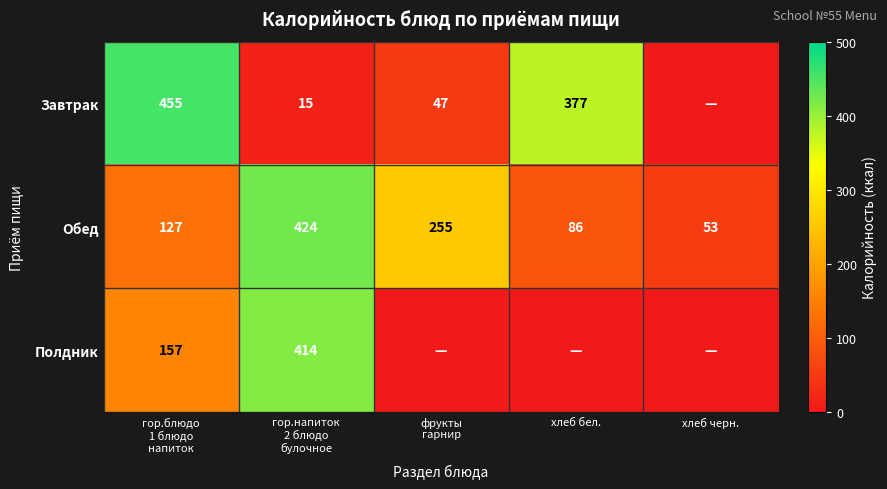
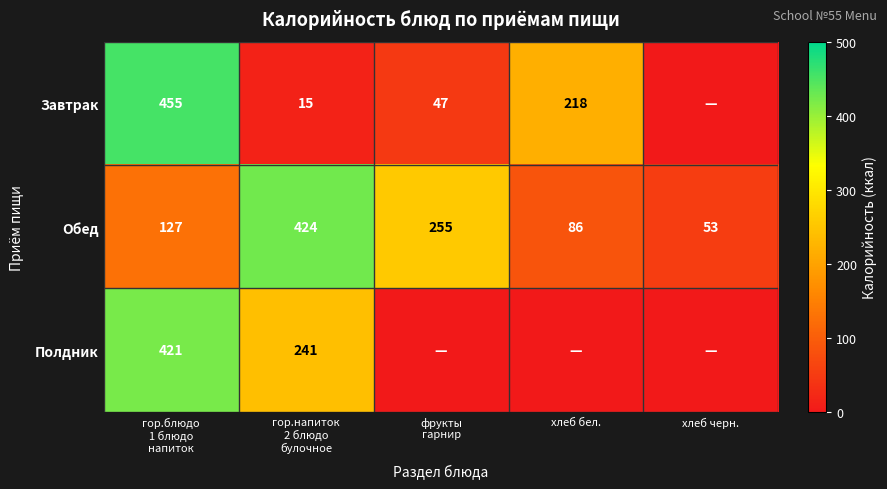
Завтрак, хлеб бел.: 377 -> 218
Полдник, гор.блюдо 1 блюдо напиток: 157 -> 421
Полдник, гор.напиток 2 блюдо булочное: 414 -> 241
